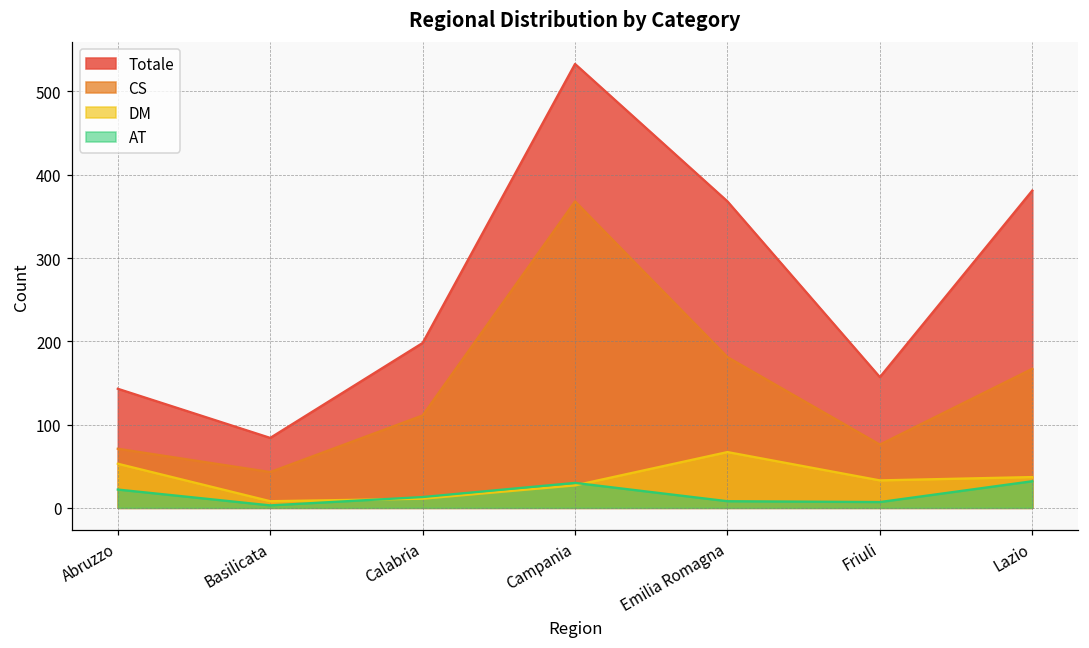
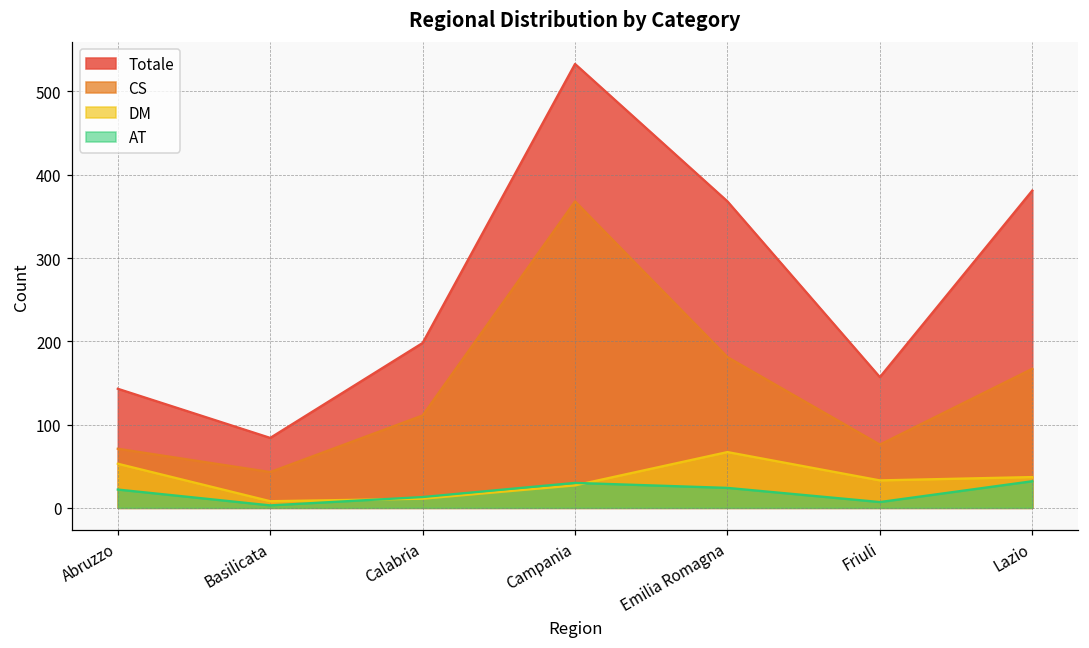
AT, Emilia Romagna: 10 -> 20
